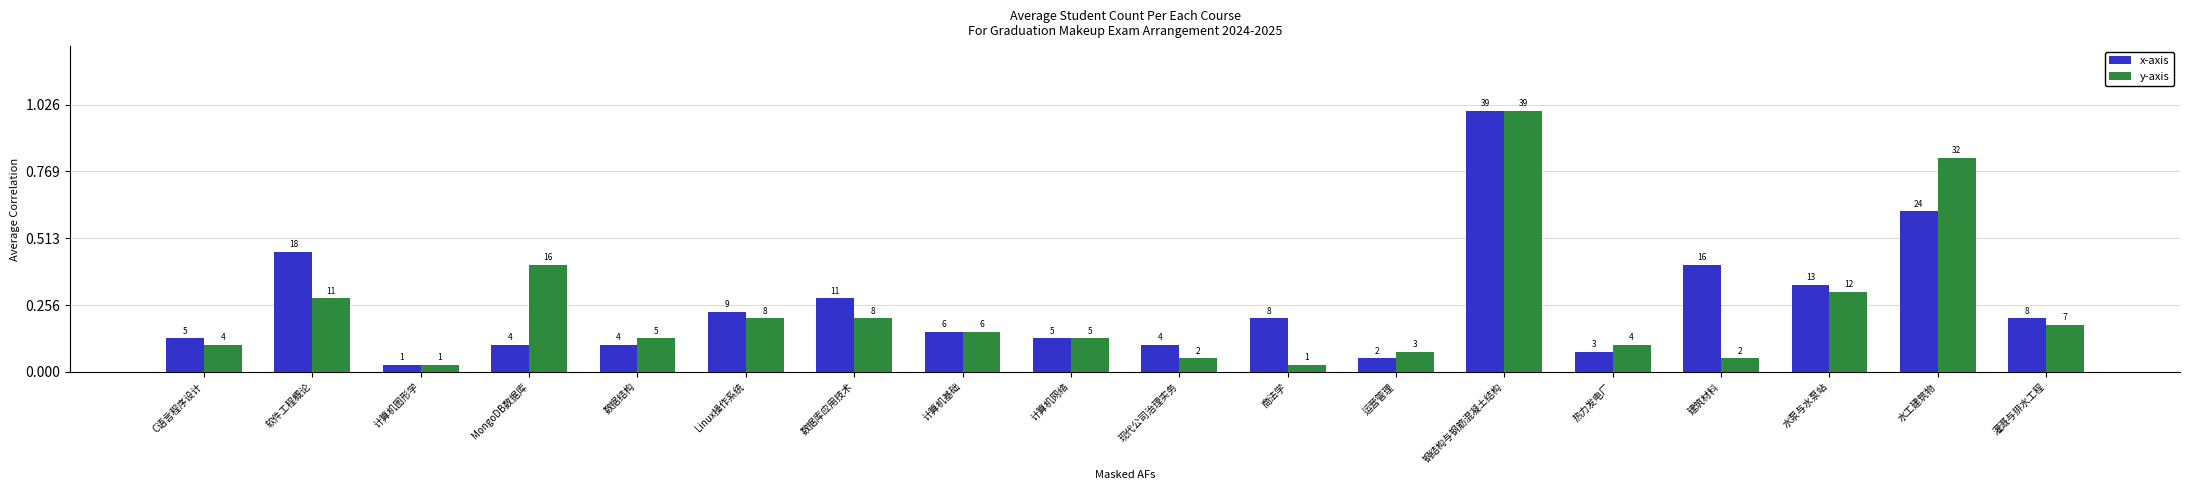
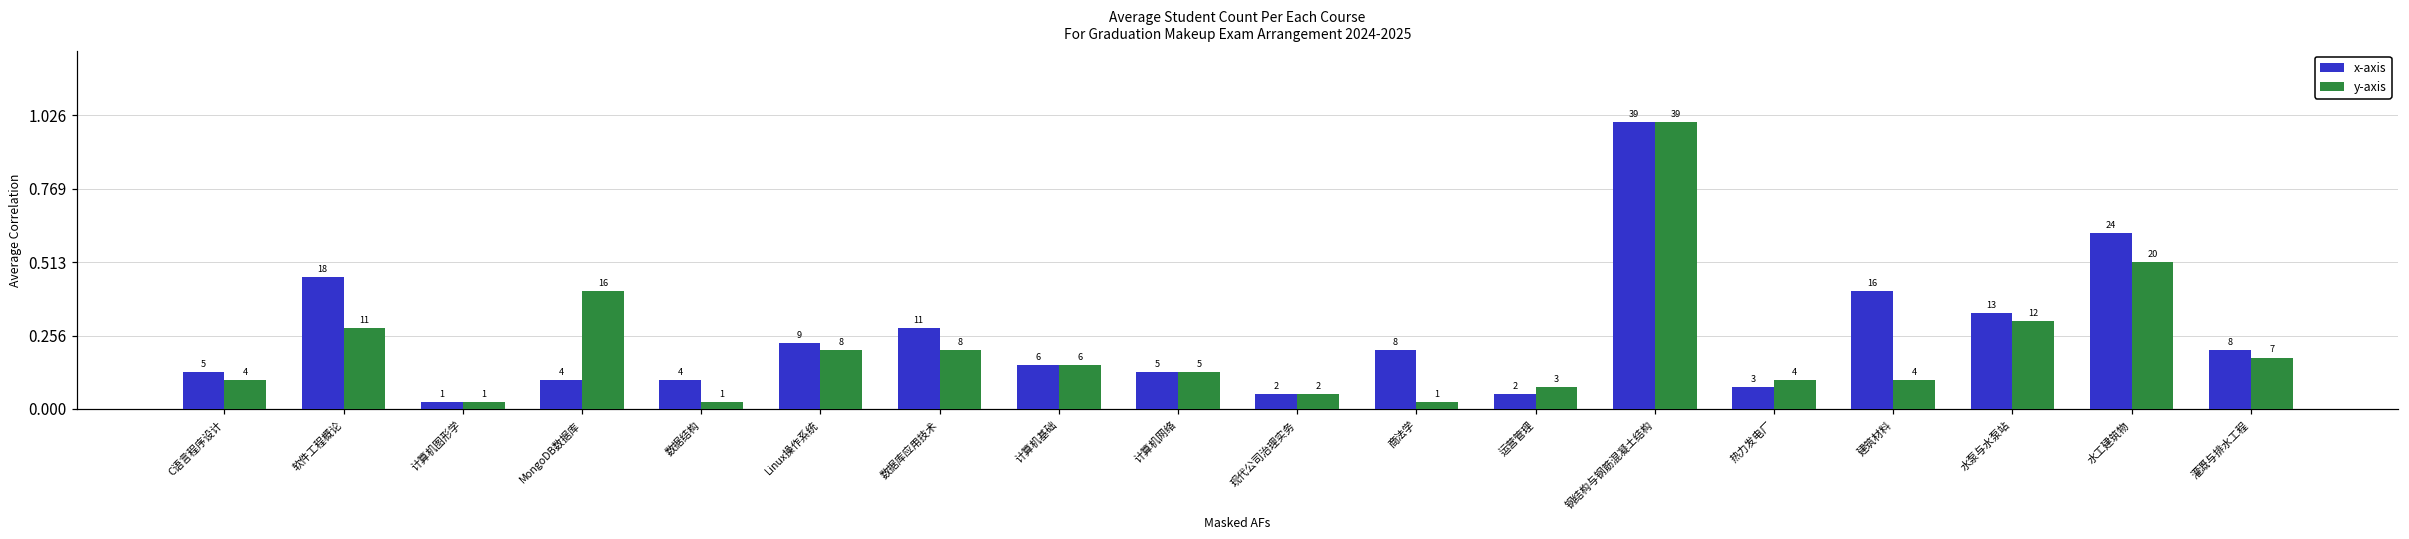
y-axis, 数据结构: 5 -> 1
x-axis, 现代公司治理实务: 4 -> 2
y-axis, 建筑材料: 2 -> 4
y-axis, 水工建筑物: 32 -> 20
